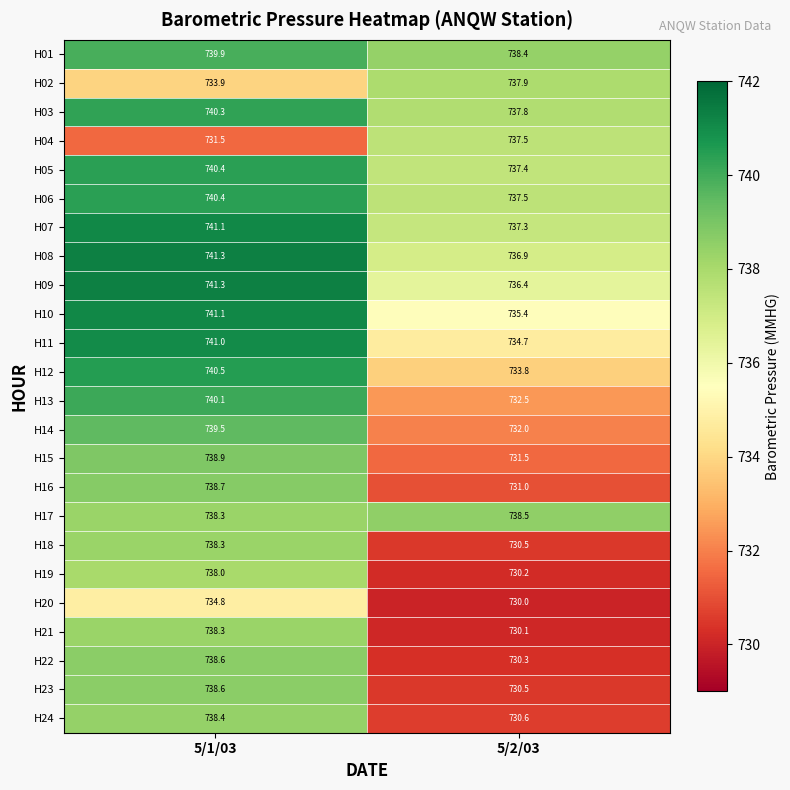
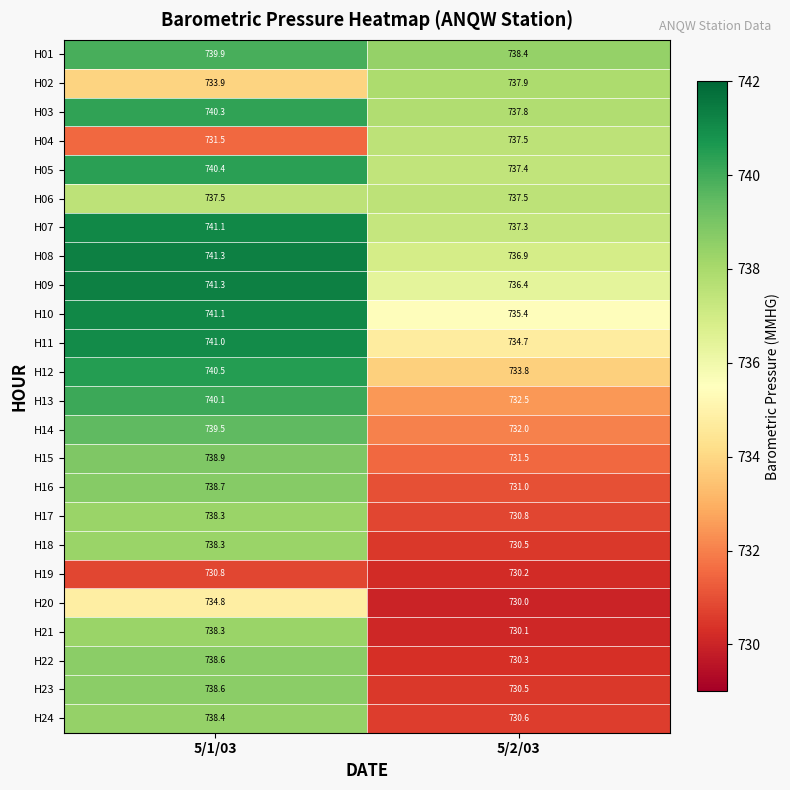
H06, 5/1/03: 740.4 -> 737.5
H17, 5/2/03: 738.5 -> 730.8
H19, 5/1/03: 738.0 -> 730.8
